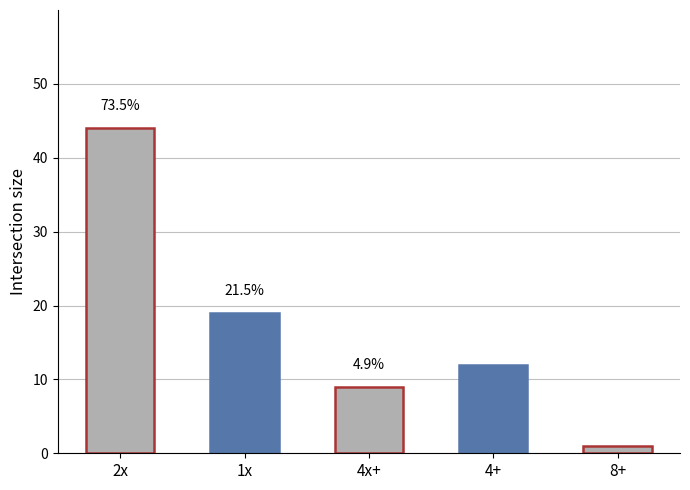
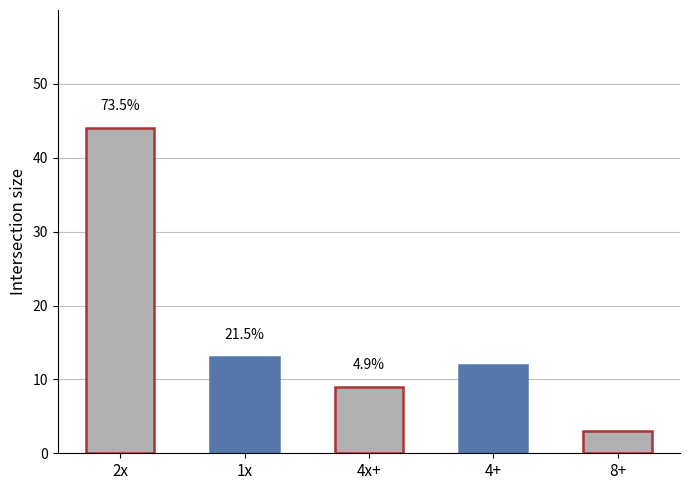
1x: 19 -> 13
8+: 1 -> 3
